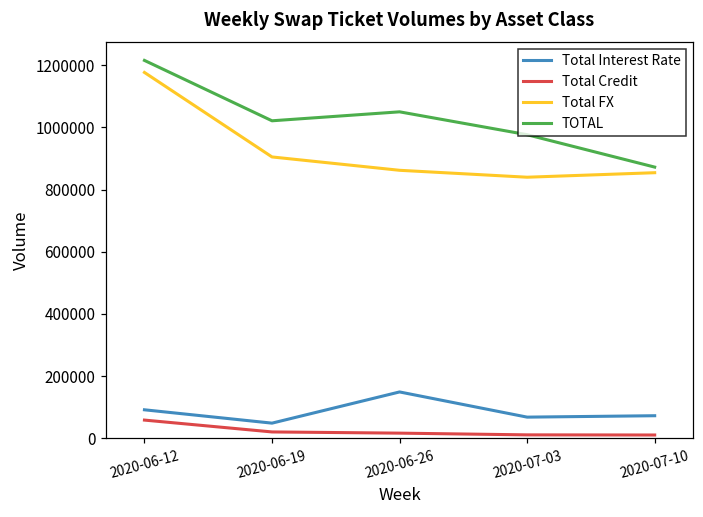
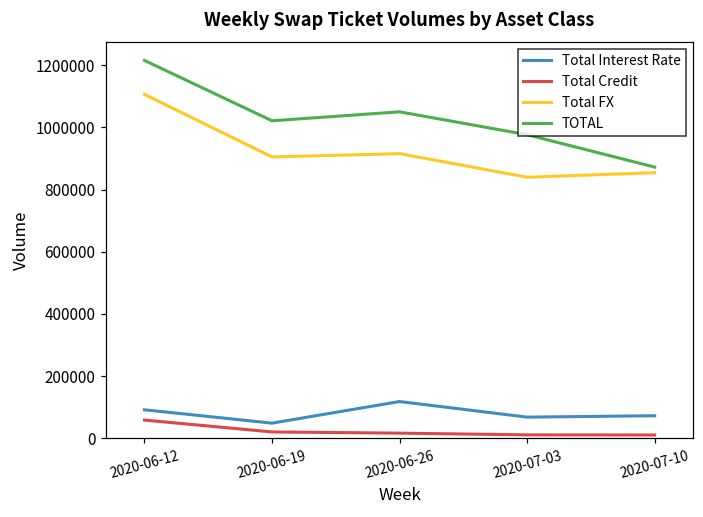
Total FX, 2020-06-12: 1180000 -> 1110000
Total Interest Rate, 2020-06-26: 150000 -> 120000
Total FX, 2020-06-26: 860000 -> 920000
